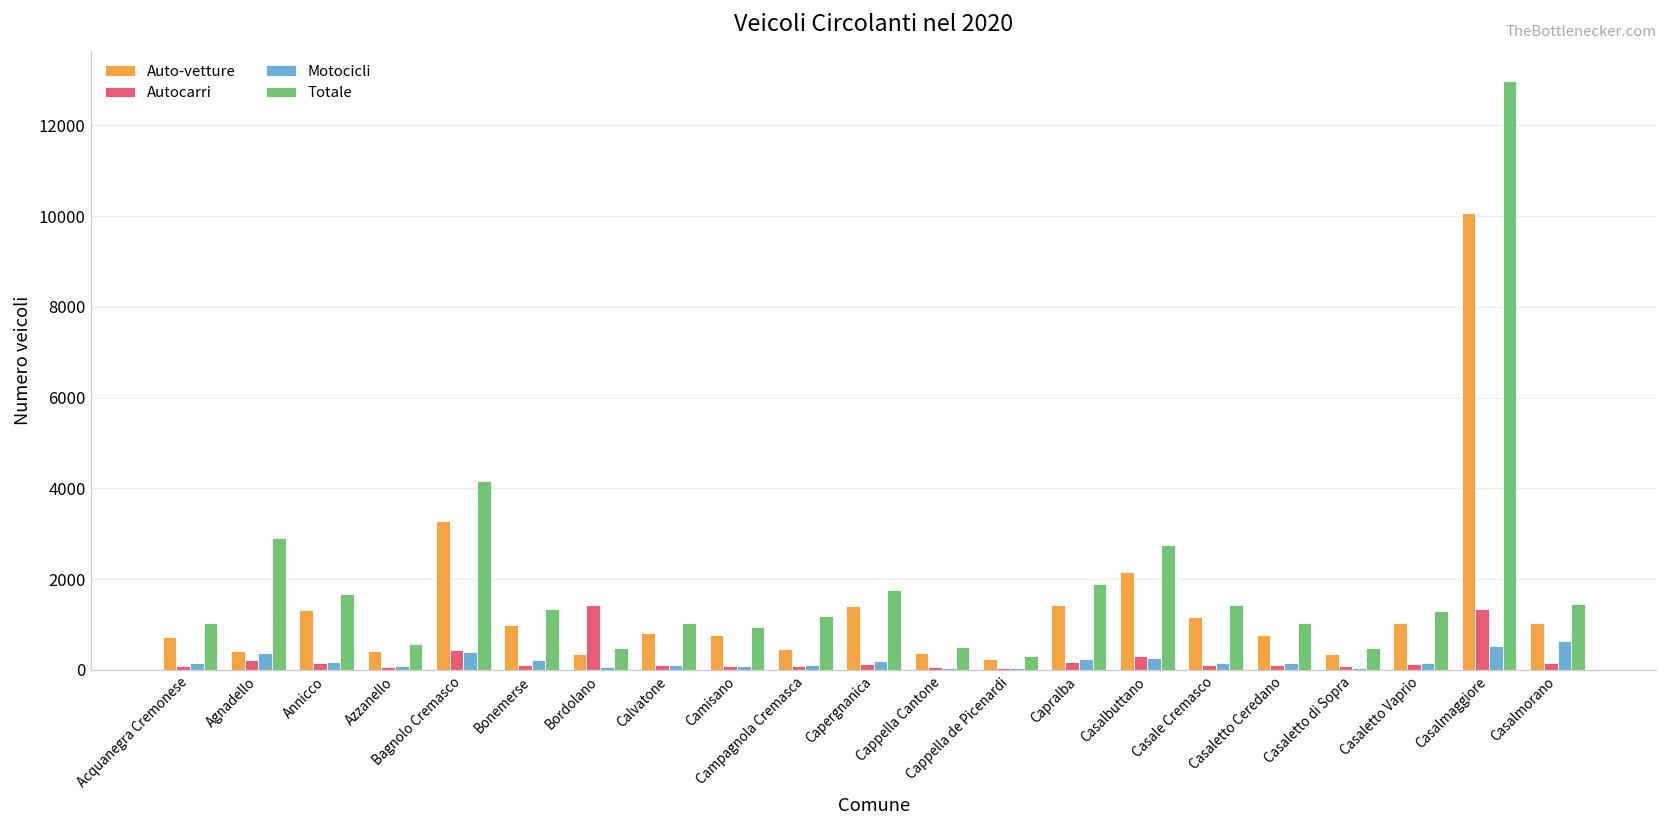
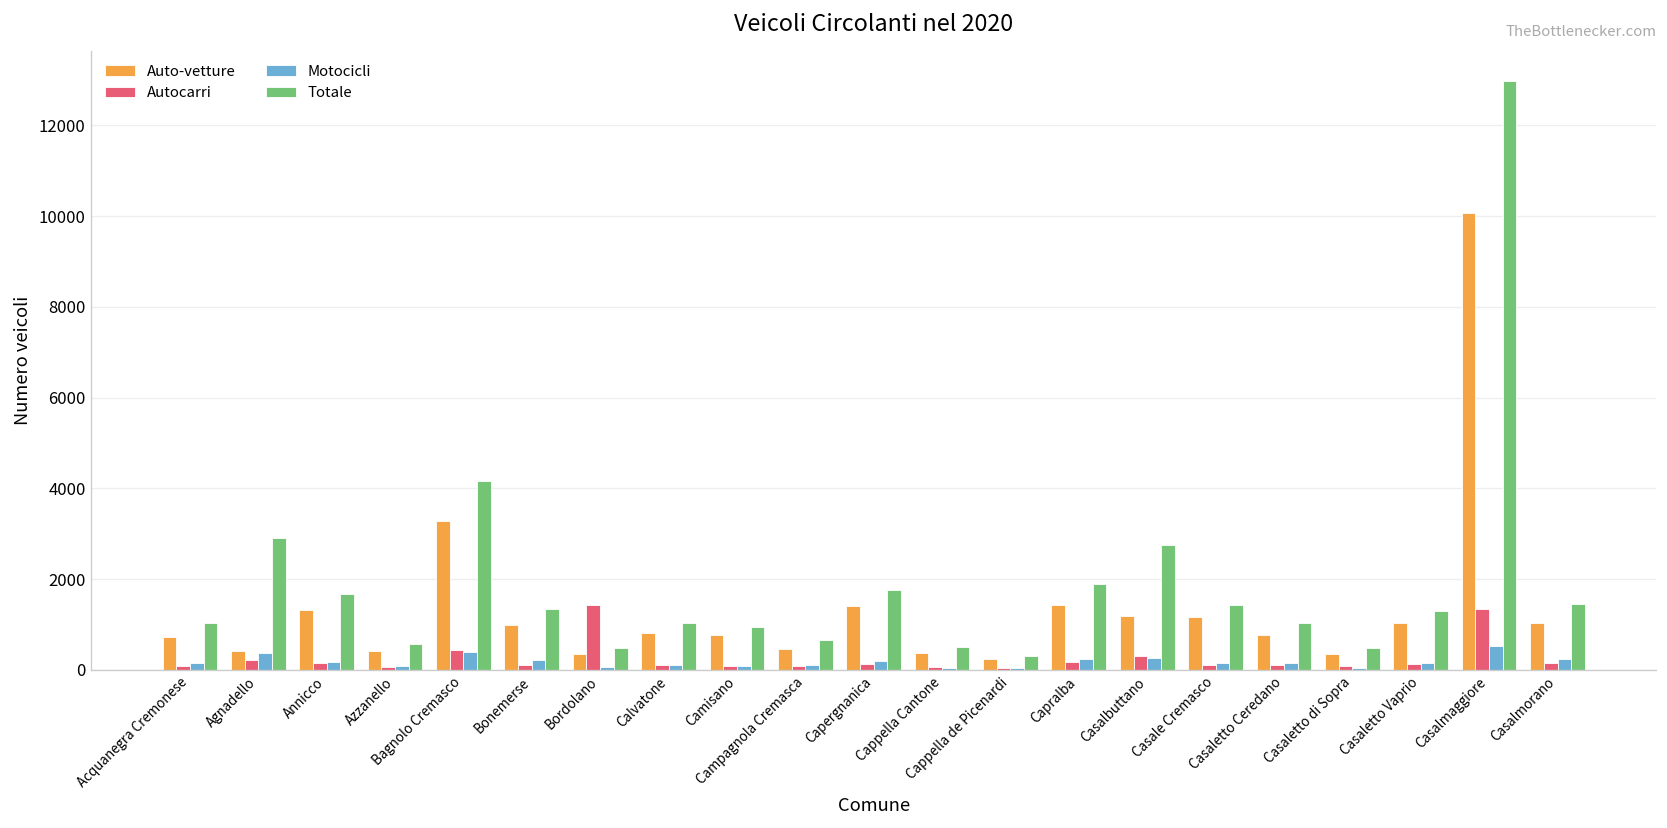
Totale, Campagnola Cremasca: 1200 -> 700
Auto-vetture, Casalbuttano: 2100 -> 1200
Motocicli, Casalmorano: 600 -> 200
